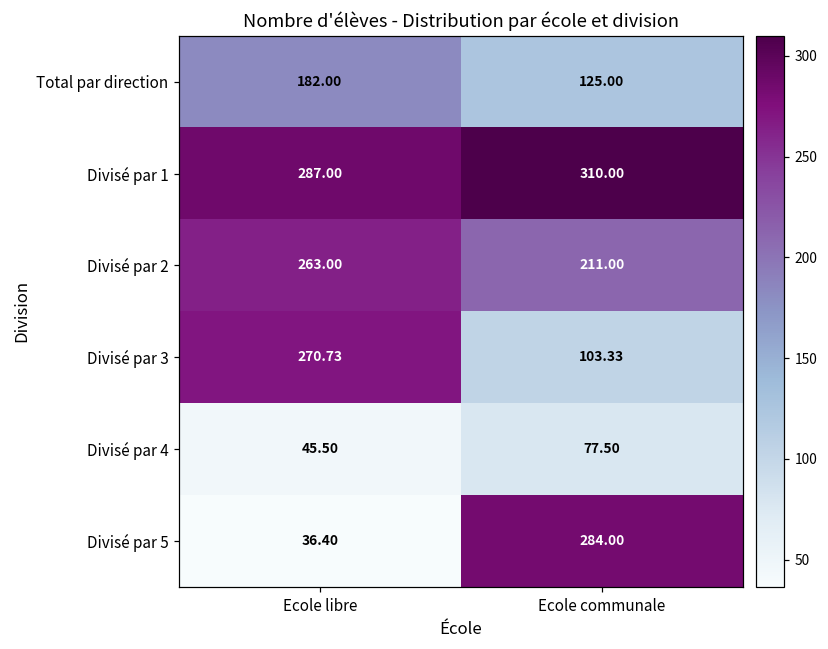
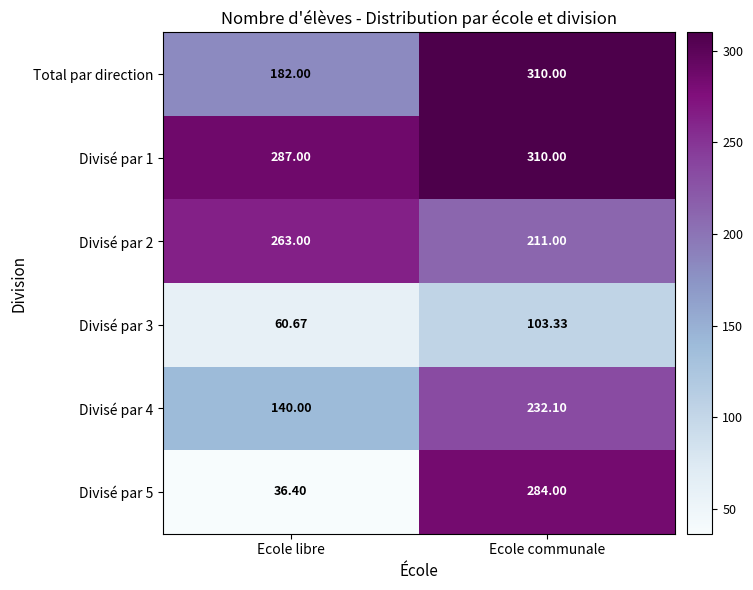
Total par direction, Ecole communale: 125.00 -> 310.00
Divisé par 3, Ecole libre: 270.73 -> 60.67
Divisé par 4, Ecole libre: 45.50 -> 140.00
Divisé par 4, Ecole communale: 77.50 -> 232.10
